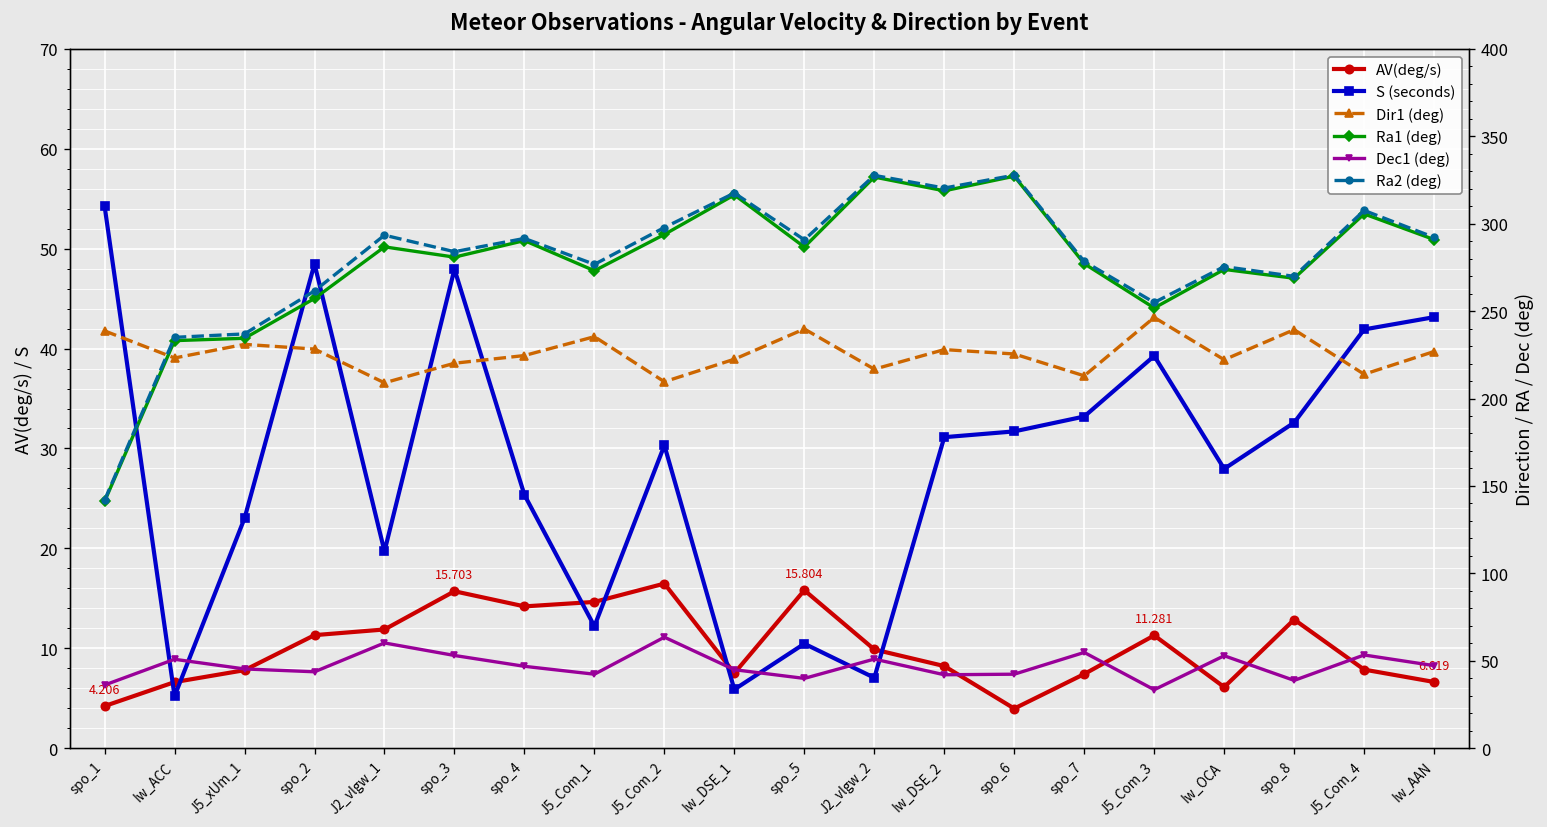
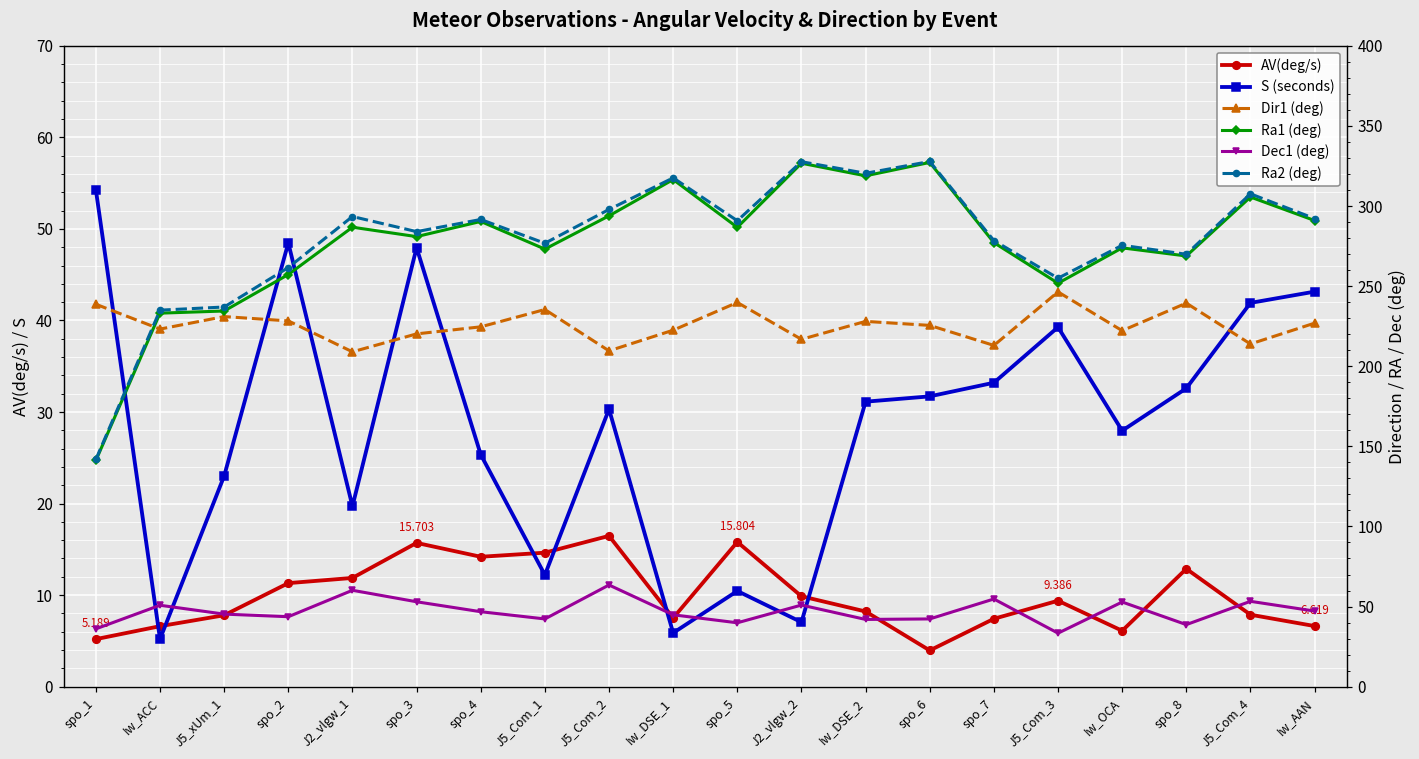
AV(deg/s), spo_1: 4.206 -> 5.189
AV(deg/s), J5_Com_3: 11.281 -> 9.386
